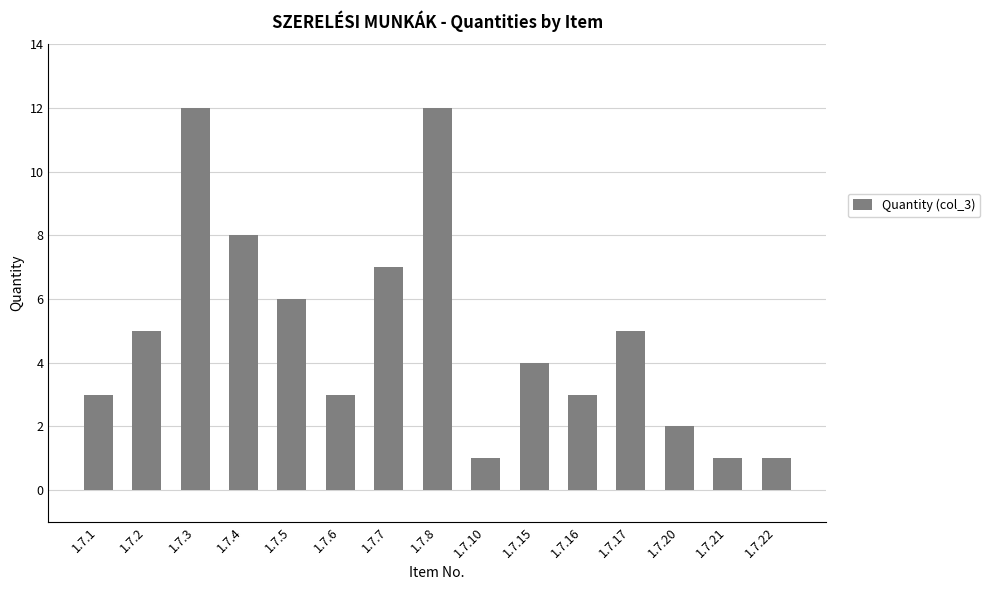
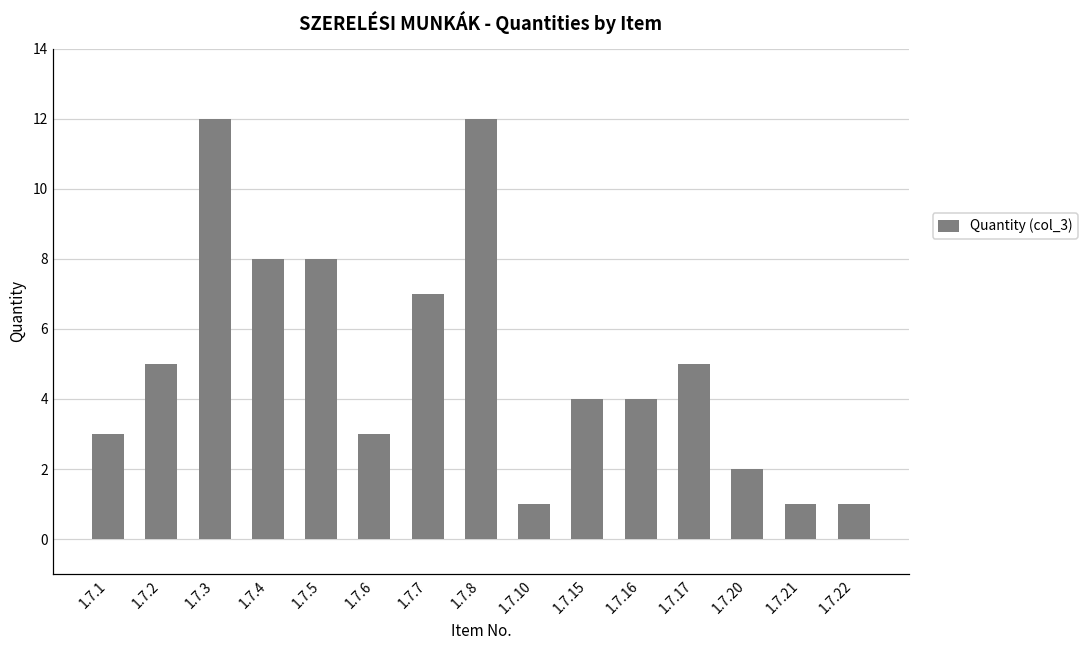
1.7.5: 6 -> 8
1.7.16: 3 -> 4
